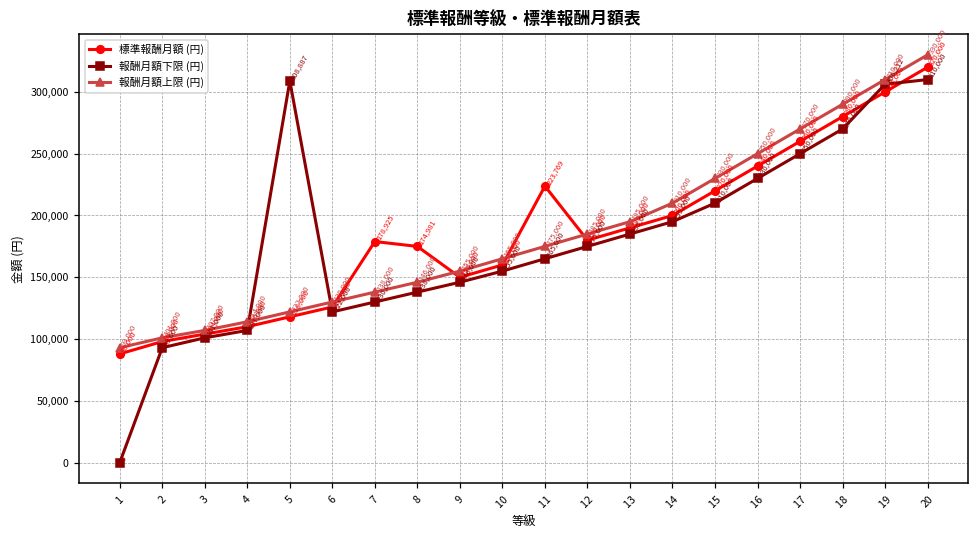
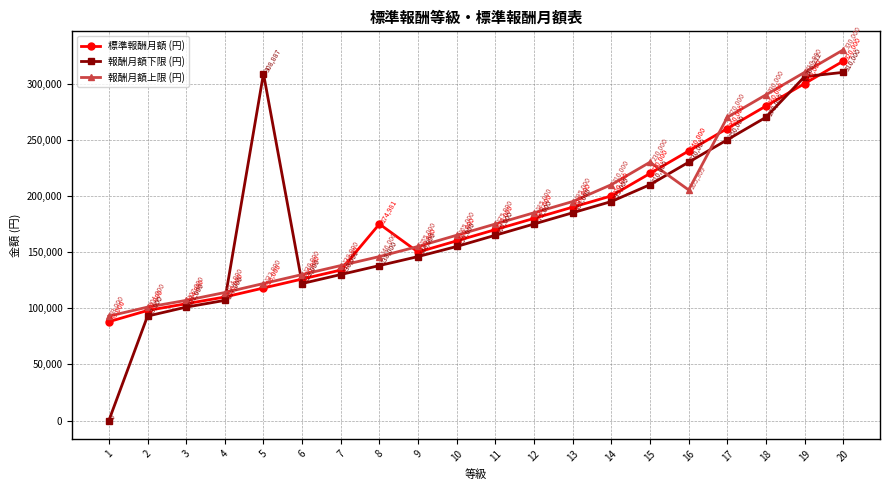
標準報酬月額 (円), 7: 178,925 -> 134,000
標準報酬月額 (円), 11: 223,769 -> 170,000
報酬月額上限 (円), 16: 250,000 -> 205,309
